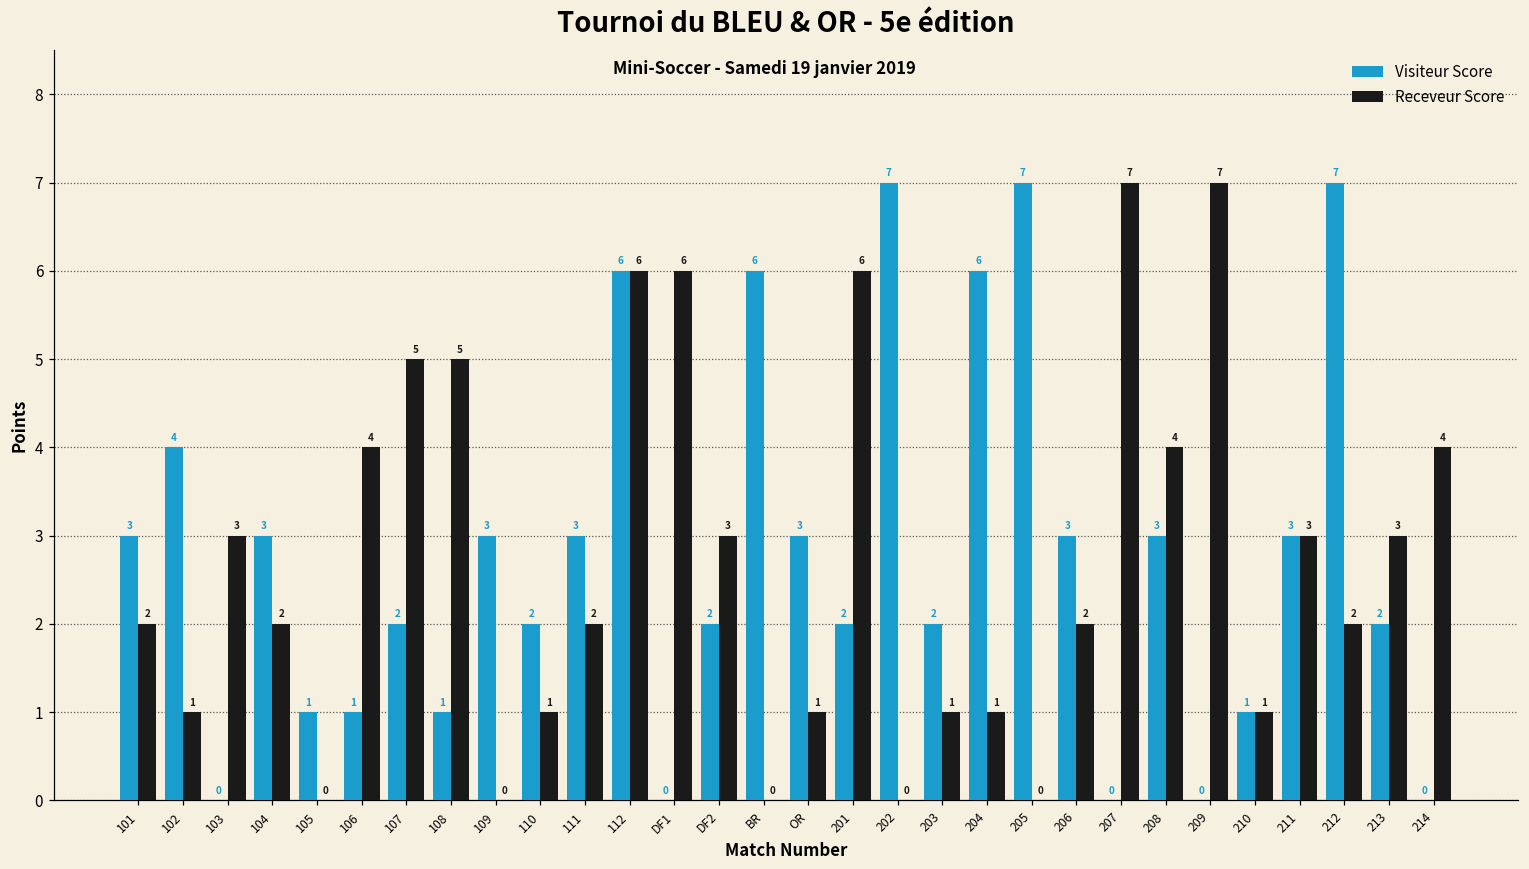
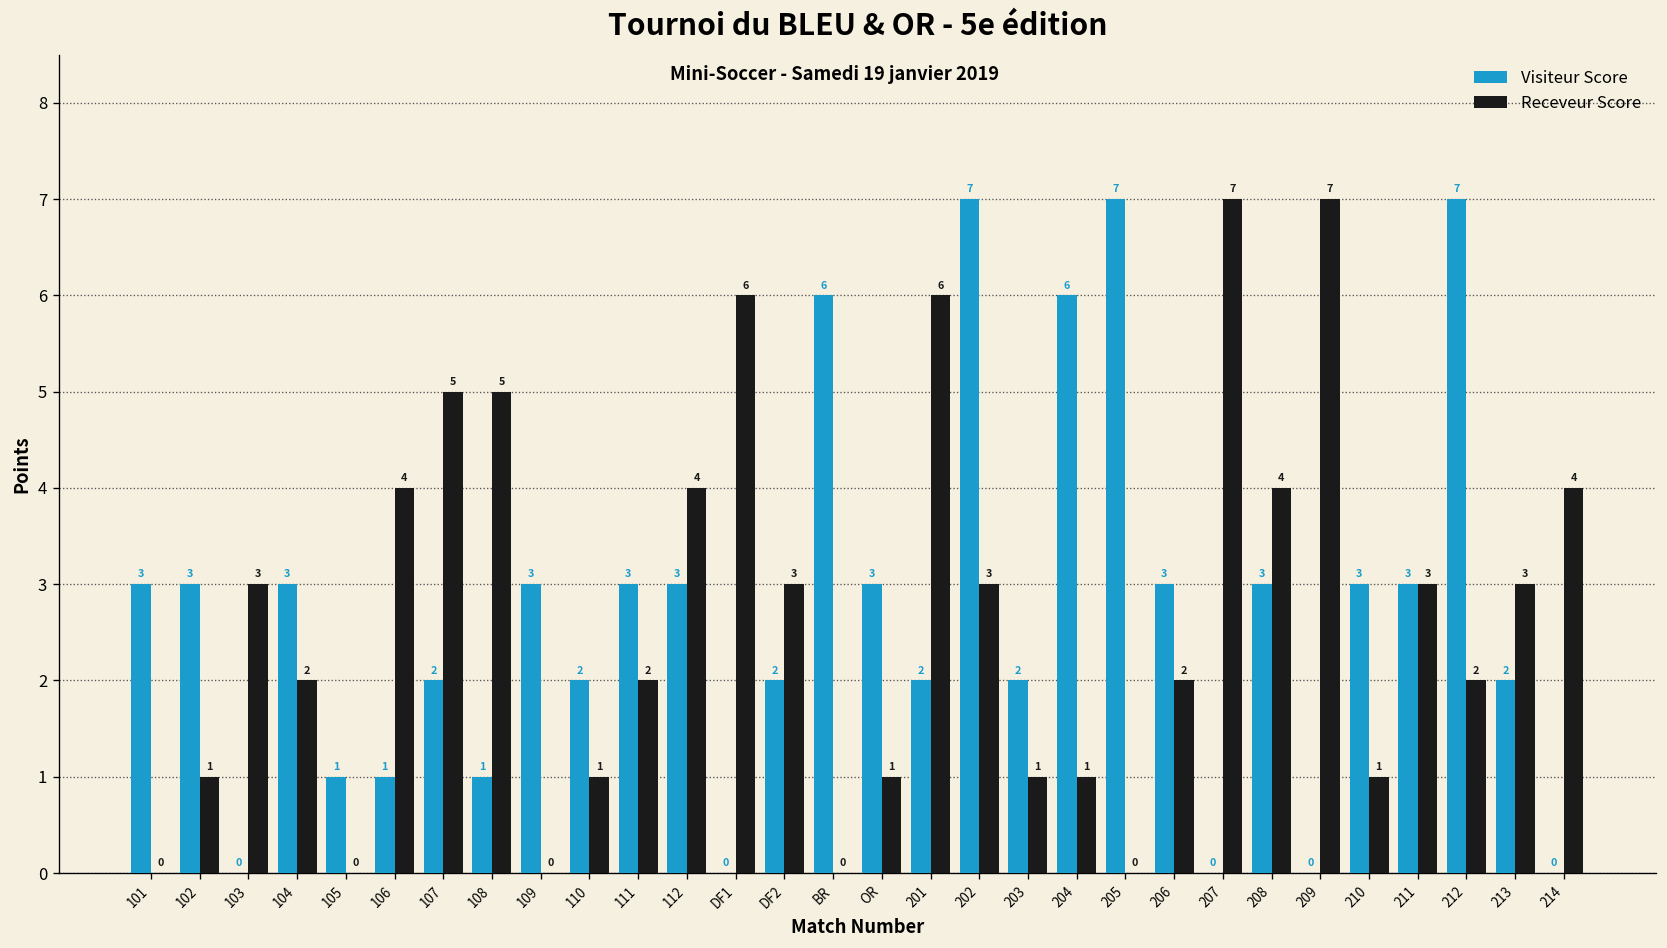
Receveur Score, 101: 2 -> 0
Visiteur Score, 102: 4 -> 3
Visiteur Score, 112: 6 -> 3
Receveur Score, 112: 6 -> 4
Receveur Score, 202: 0 -> 3
Visiteur Score, 210: 1 -> 3
